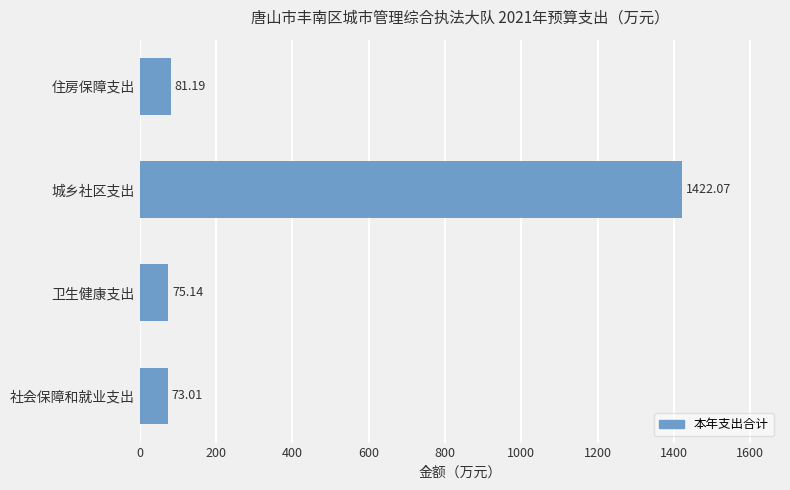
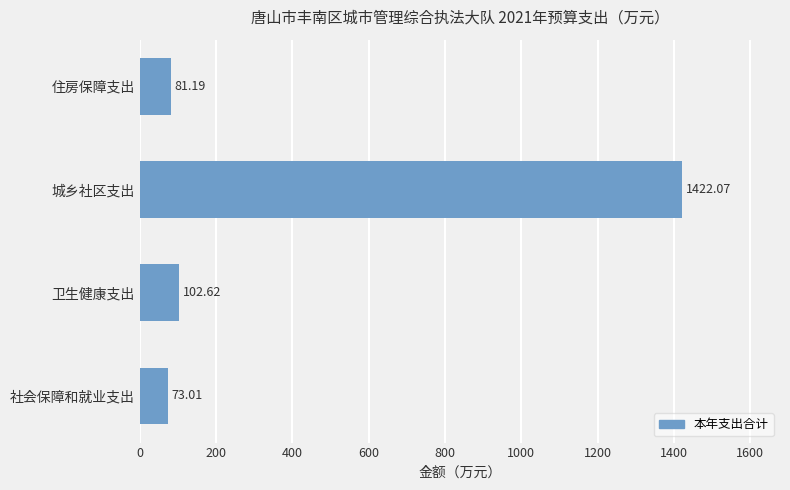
卫生健康支出: 75.14 -> 102.62
